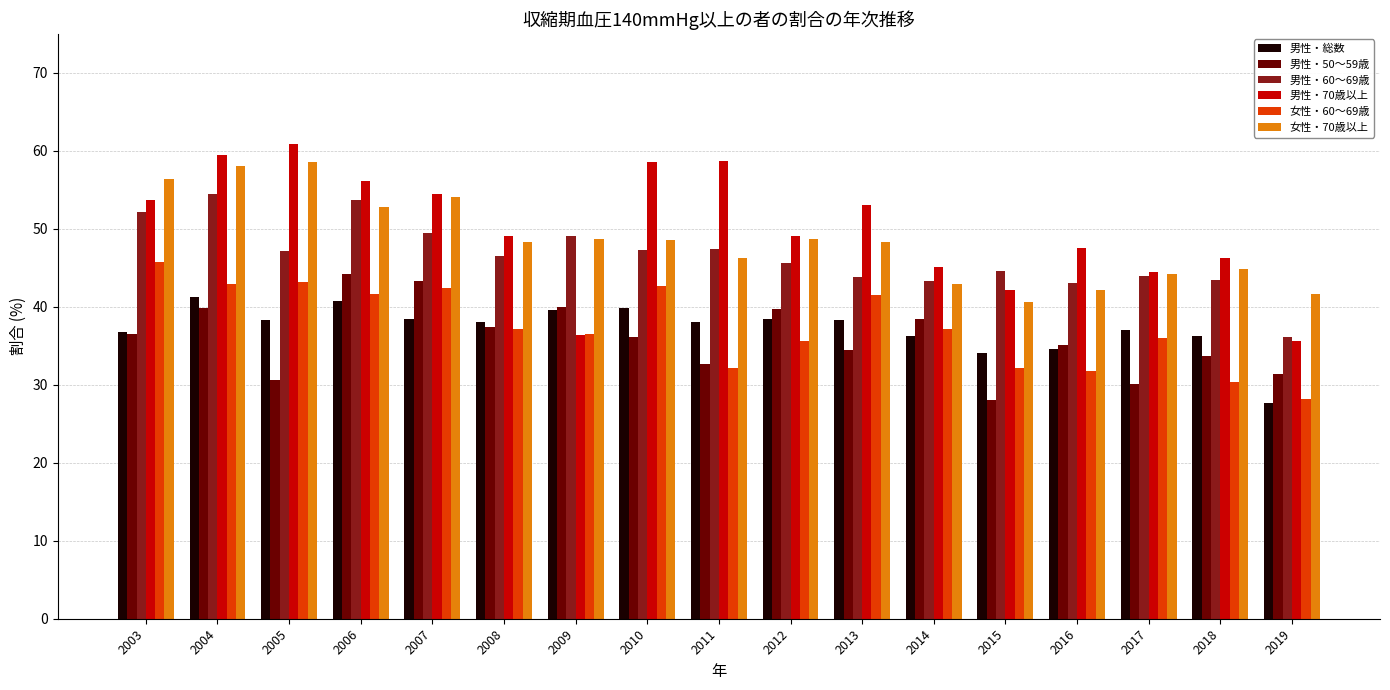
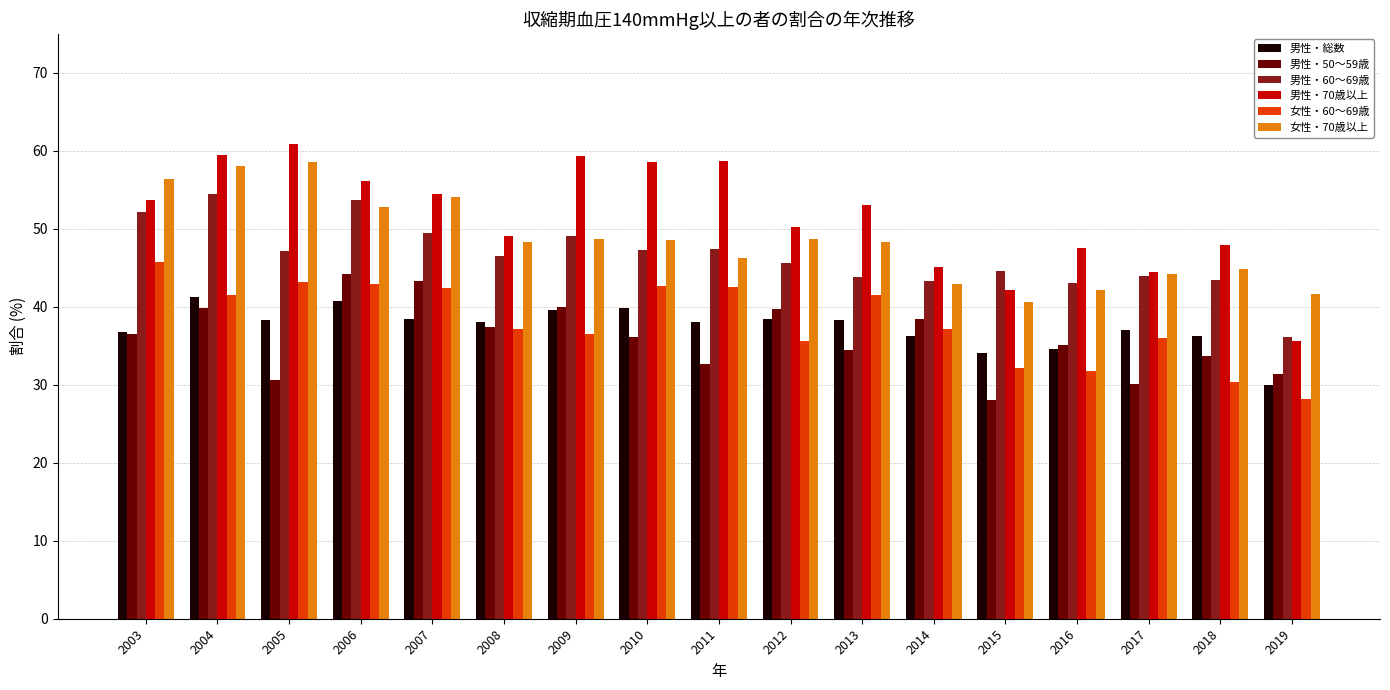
女性・60～69歳, 2004: 43 -> 42
女性・60～69歳, 2006: 42 -> 43
男性・70歳以上, 2009: 36 -> 59
女性・60～69歳, 2011: 32 -> 42
男性・70歳以上, 2012: 49 -> 50
男性・70歳以上, 2018: 46 -> 48
男性・総数, 2019: 28 -> 30
